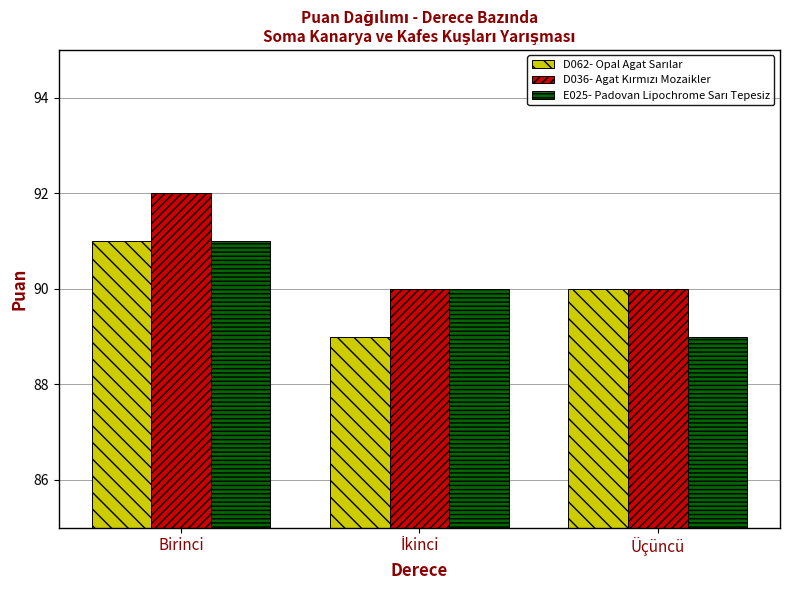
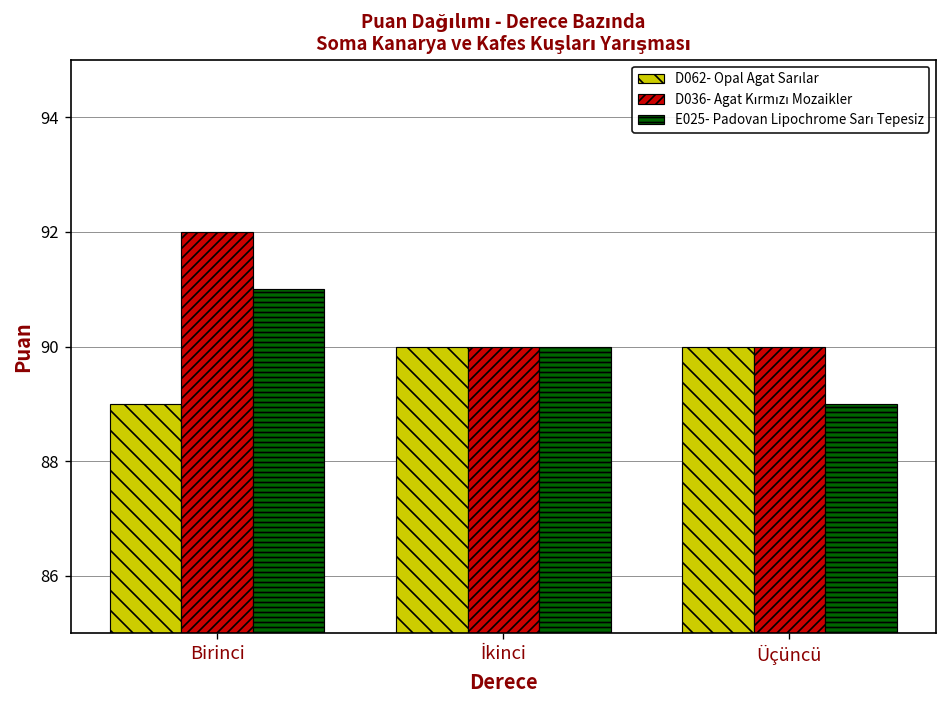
D062- Opal Agat Sarılar, Birinci: 91 -> 89
D062- Opal Agat Sarılar, İkinci: 89 -> 90
